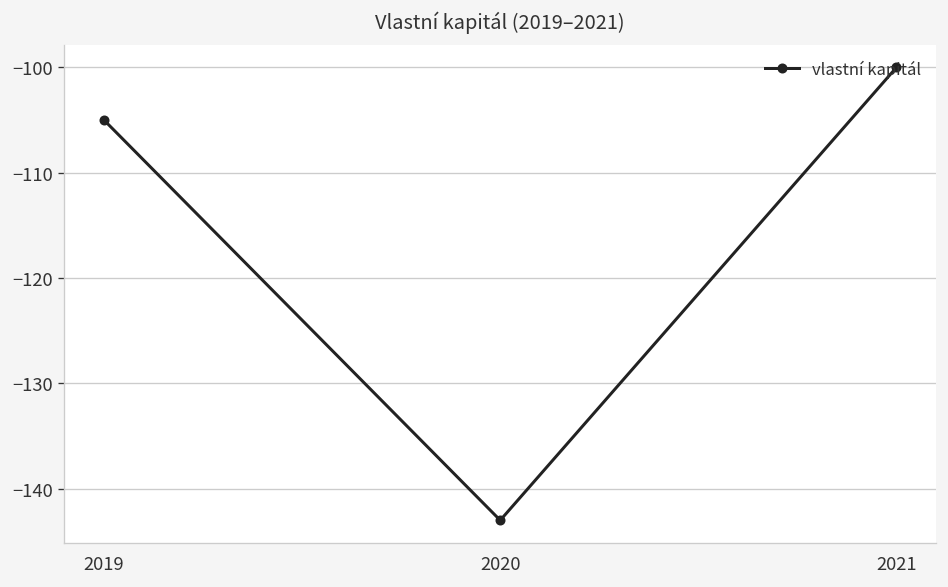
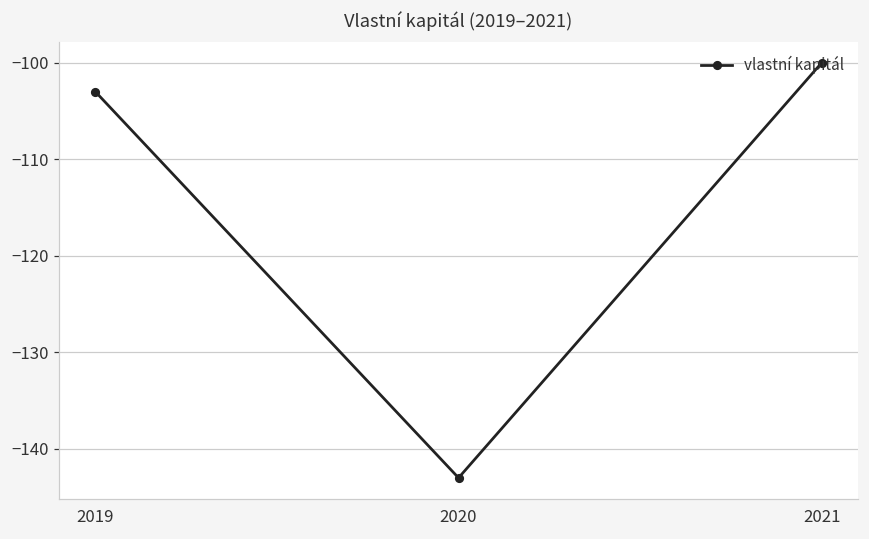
2019: -105 -> -103
